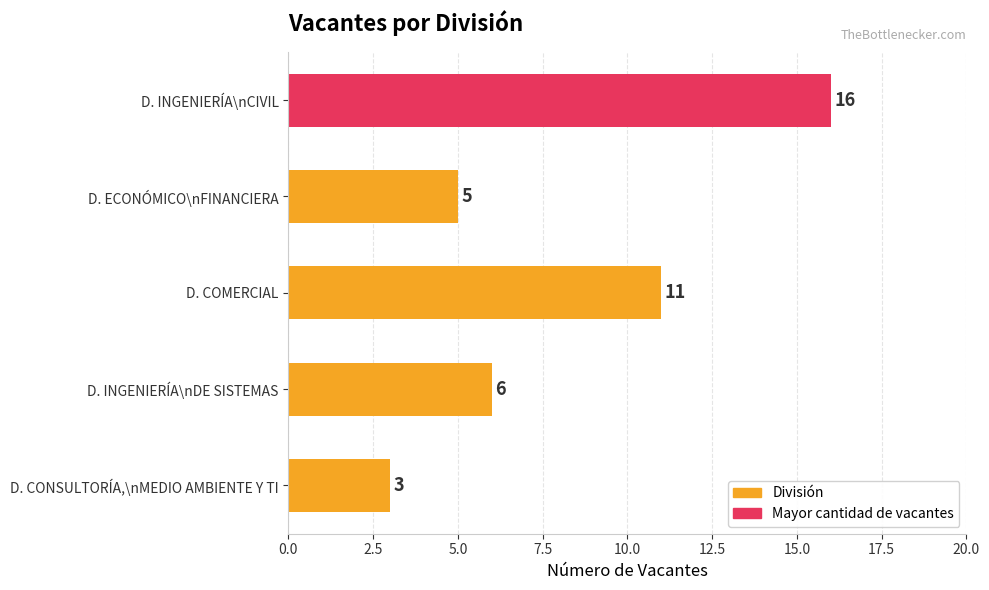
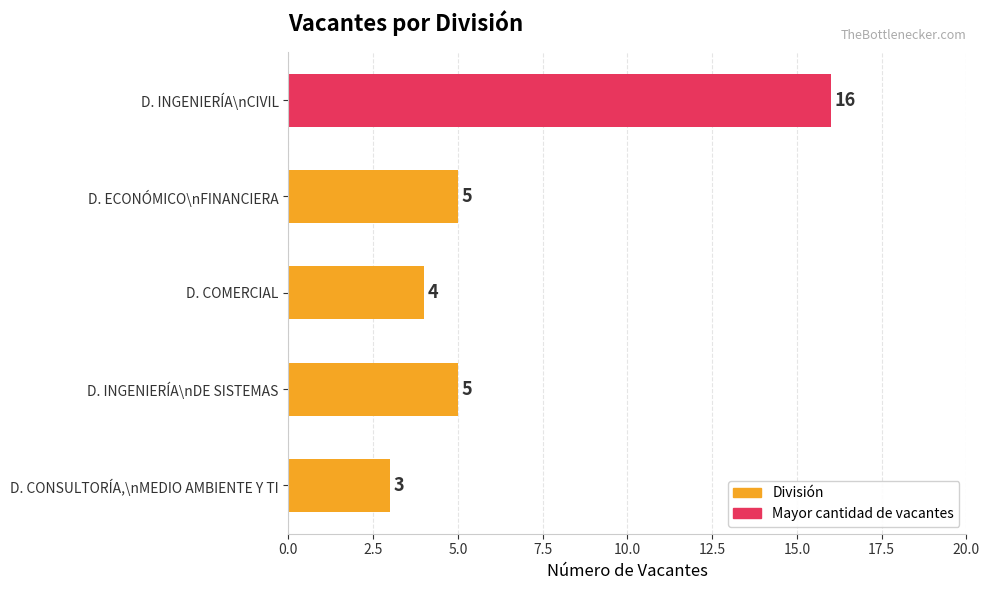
D. COMERCIAL: 11 -> 4
D. INGENIERÍA\nDE SISTEMAS: 6 -> 5
